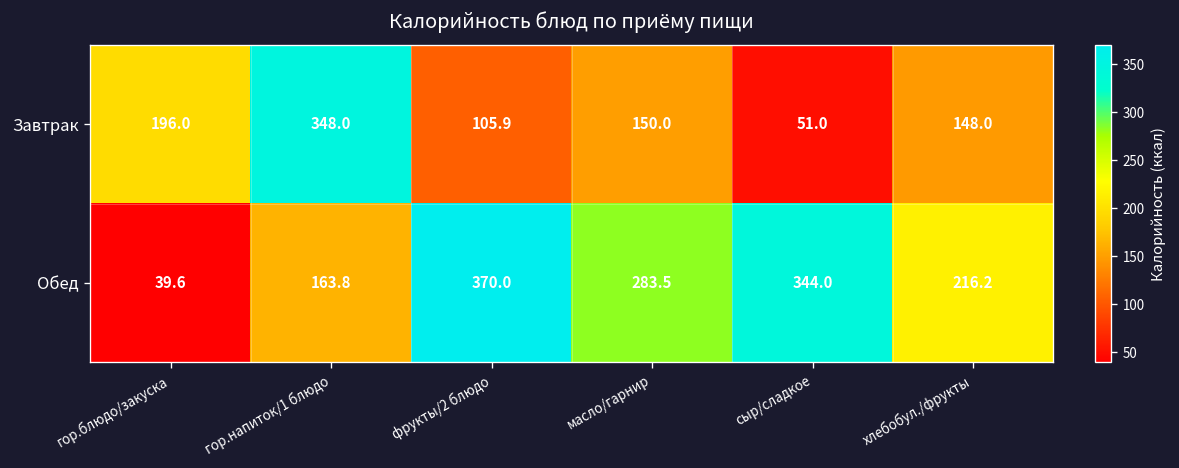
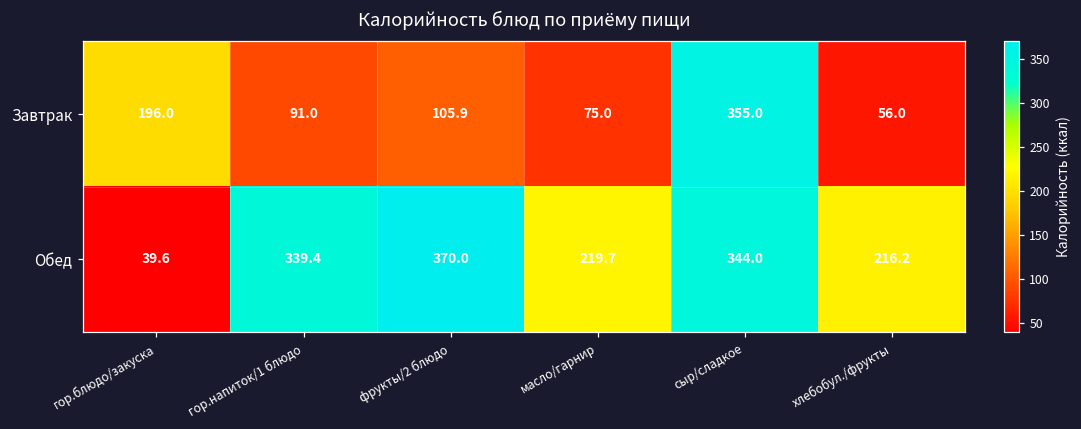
Завтрак, гор.напиток/1 блюдо: 348.0 -> 91.0
Завтрак, масло/гарнир: 150.0 -> 75.0
Завтрак, сыр/сладкое: 51.0 -> 355.0
Завтрак, хлебобул./фрукты: 148.0 -> 56.0
Обед, гор.напиток/1 блюдо: 163.8 -> 339.4
Обед, масло/гарнир: 283.5 -> 219.7
